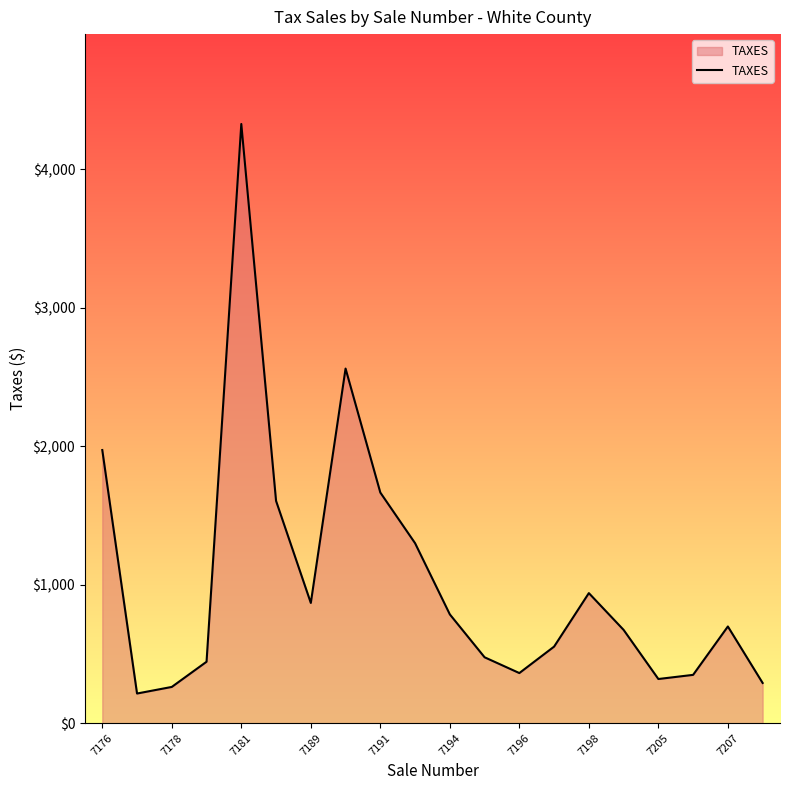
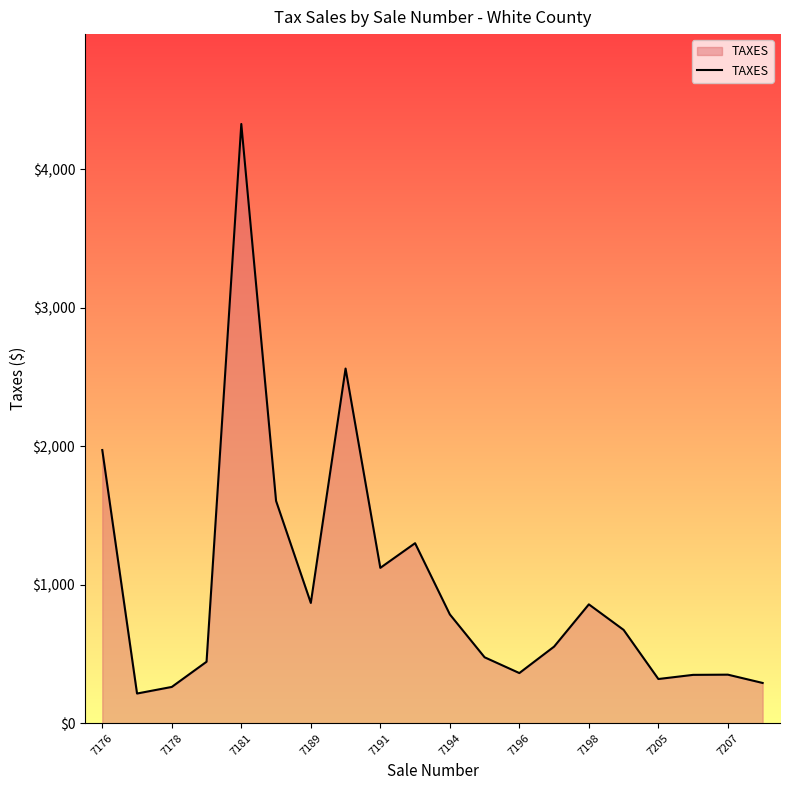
7191: $1,670 -> $1,120
7198: $940 -> $860
7207: $700 -> $350
